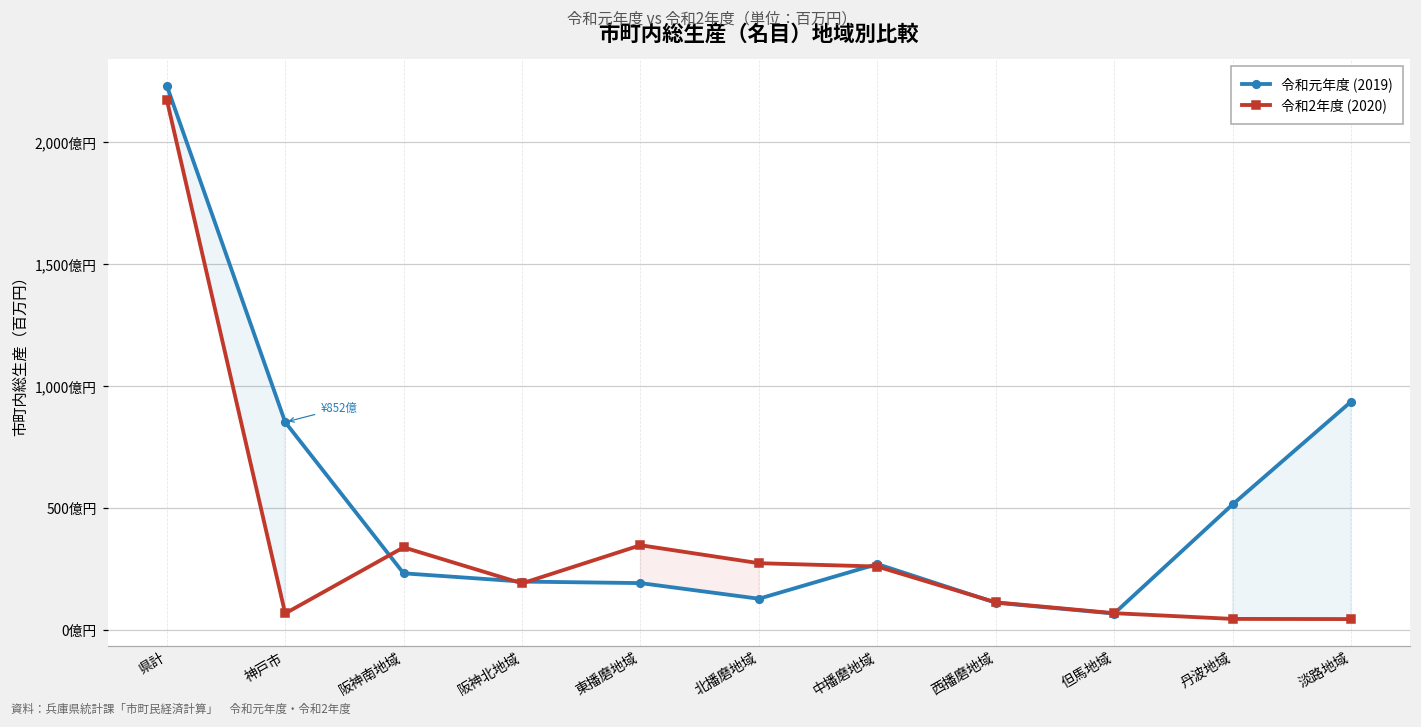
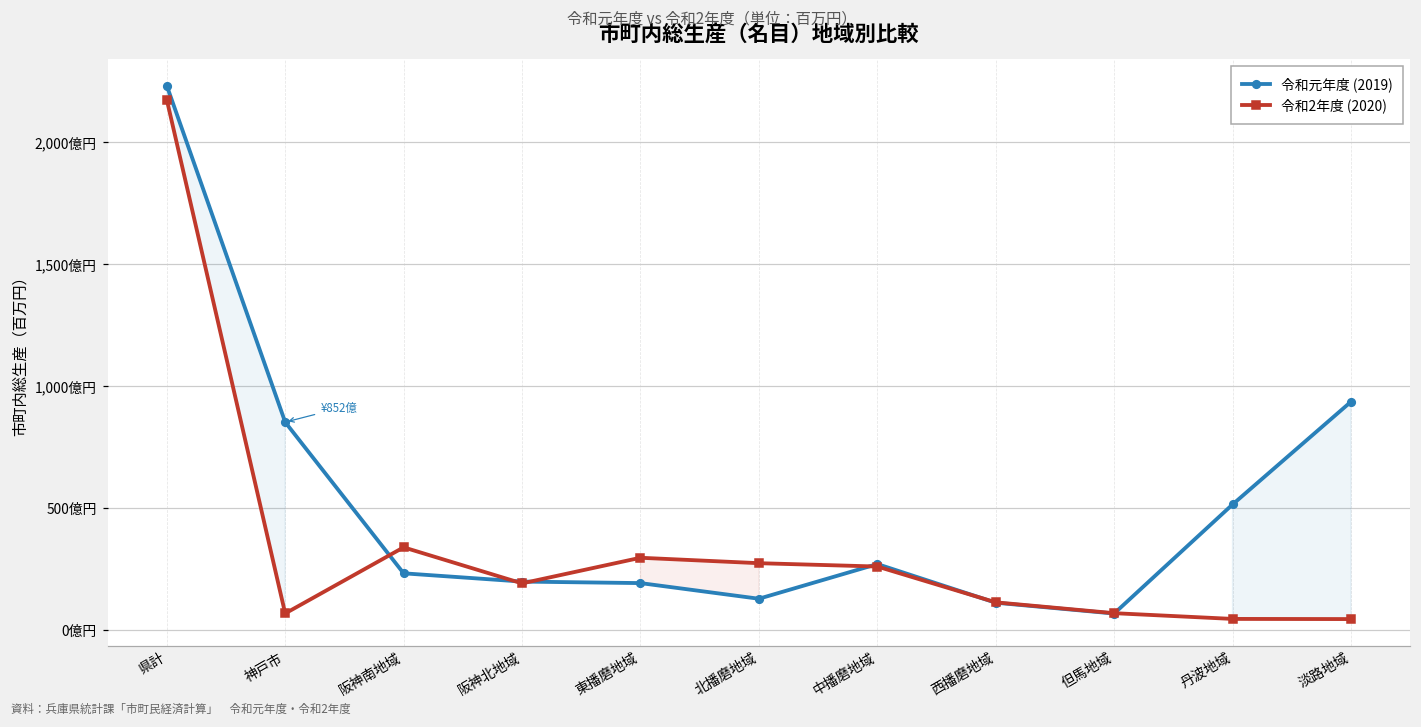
令和2年度 (2020), 東播磨地域: 350億円 -> 300億円
